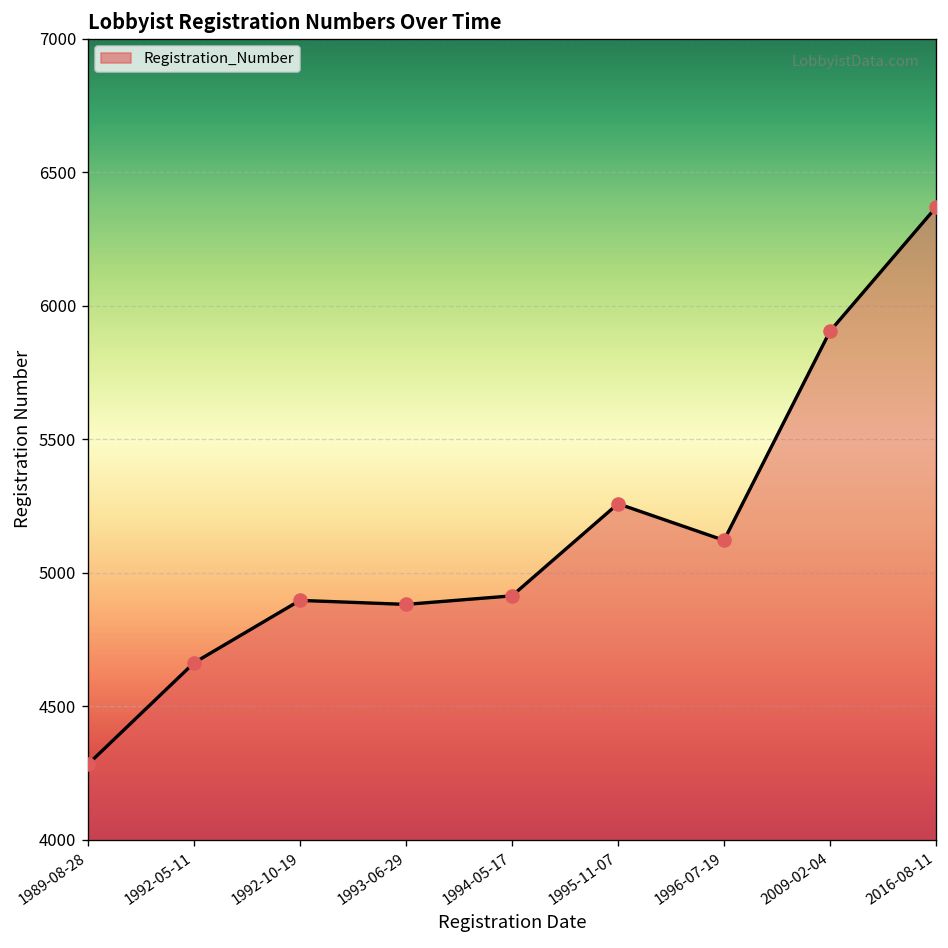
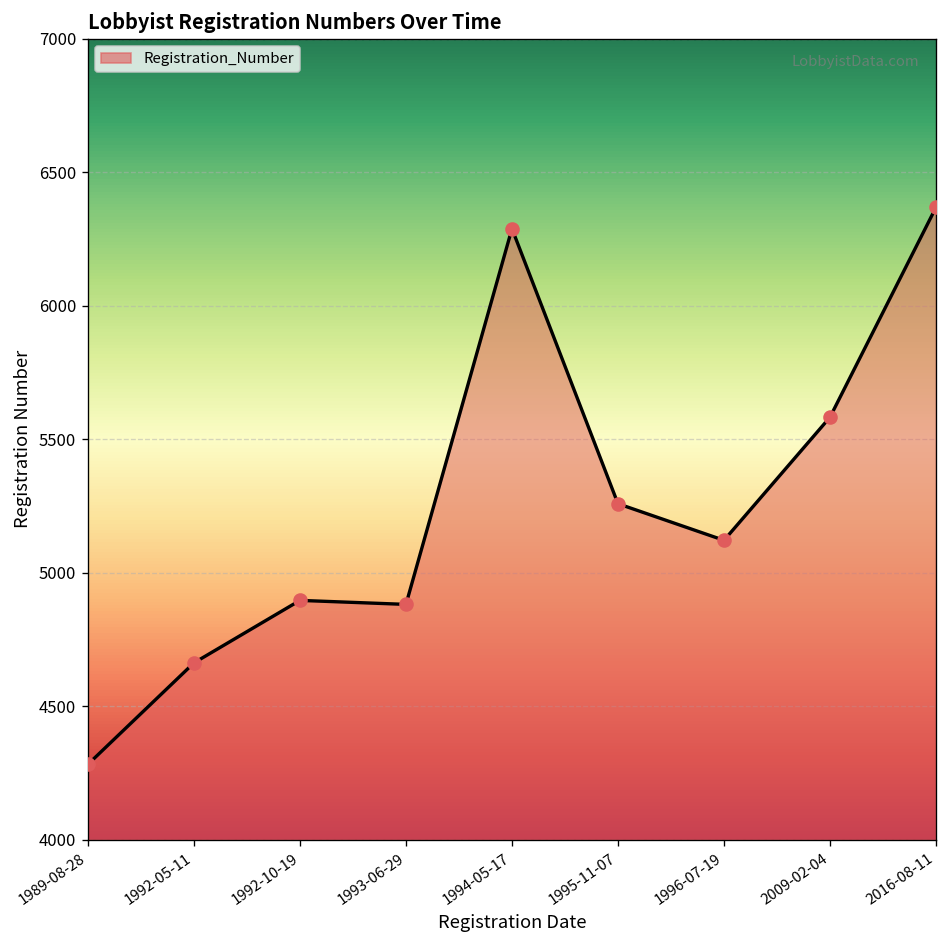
1994-05-17: 4910 -> 6290
2009-02-04: 5910 -> 5580
